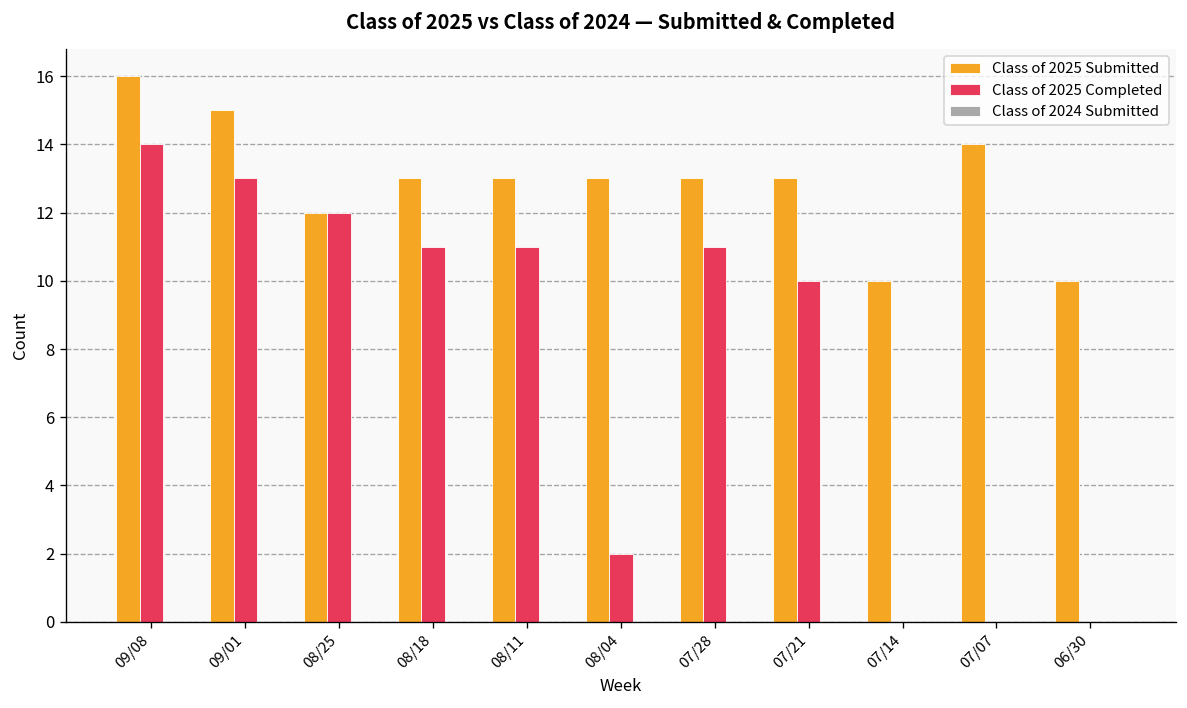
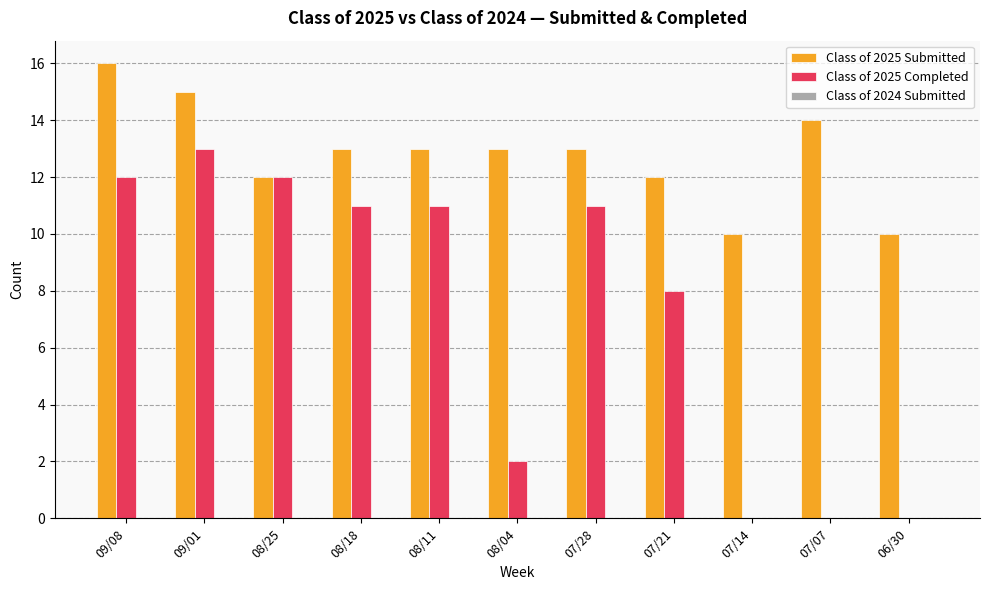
Class of 2025 Completed, 09/08: 14 -> 12
Class of 2025 Submitted, 07/21: 13 -> 12
Class of 2025 Completed, 07/21: 10 -> 8
